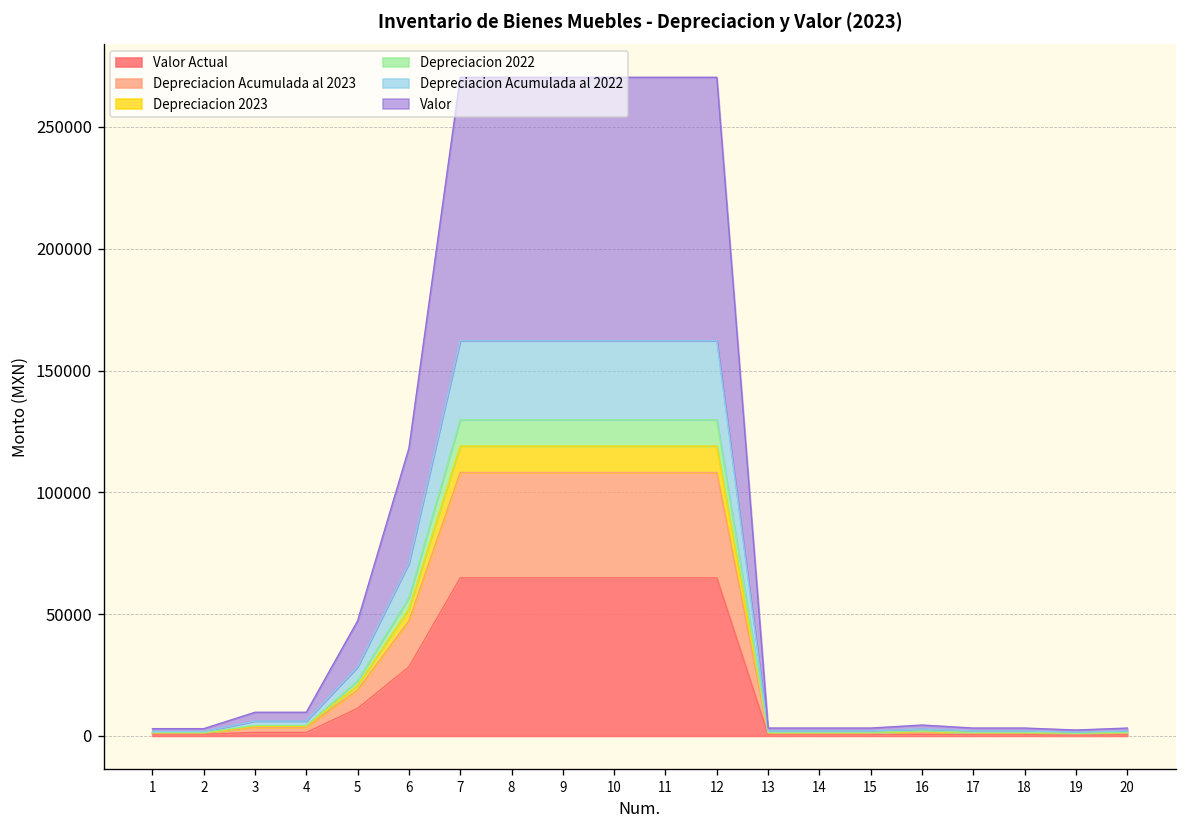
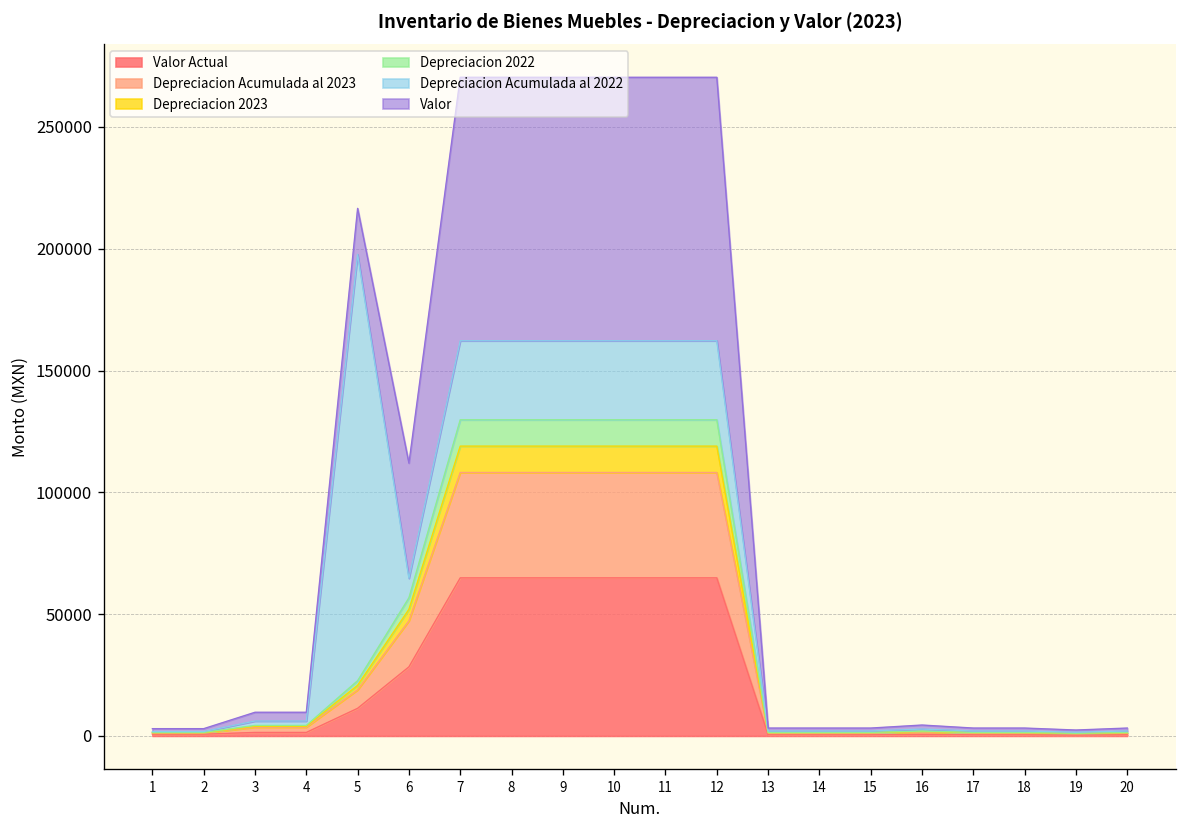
Depreciacion Acumulada al 2022, 5: 6000 -> 175000
Depreciacion Acumulada al 2022, 6: 14000 -> 8000
